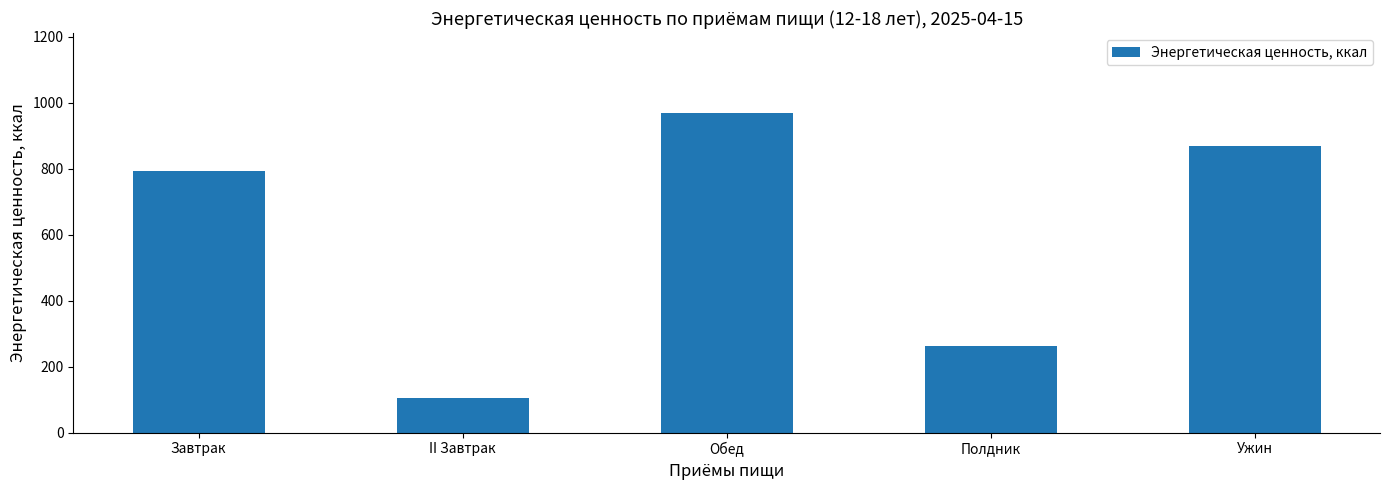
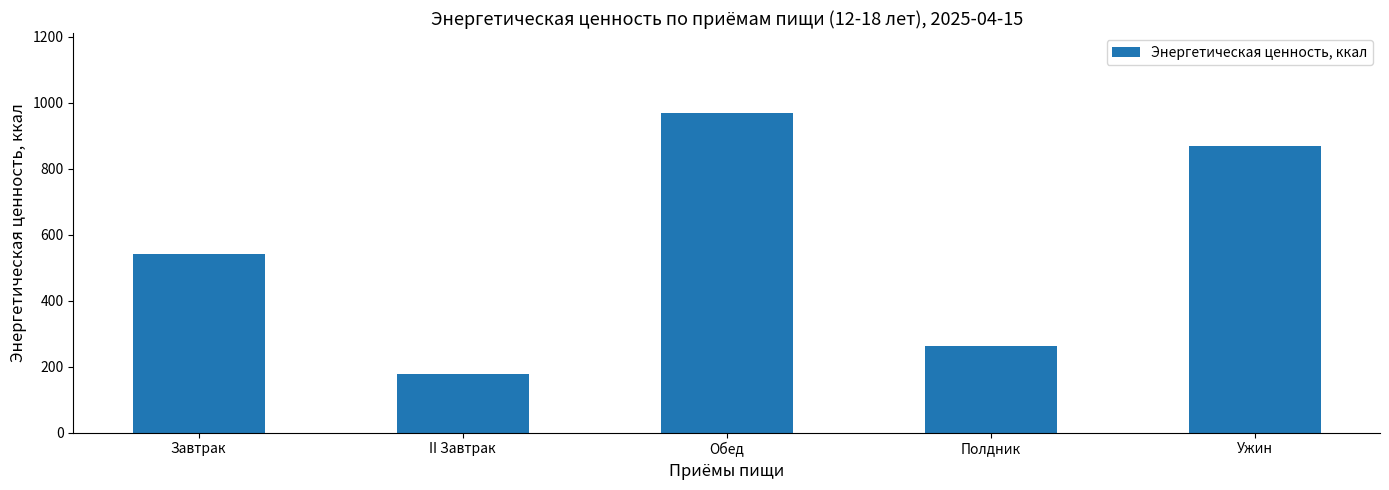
Завтрак: 790 -> 540
II Завтрак: 100 -> 180
